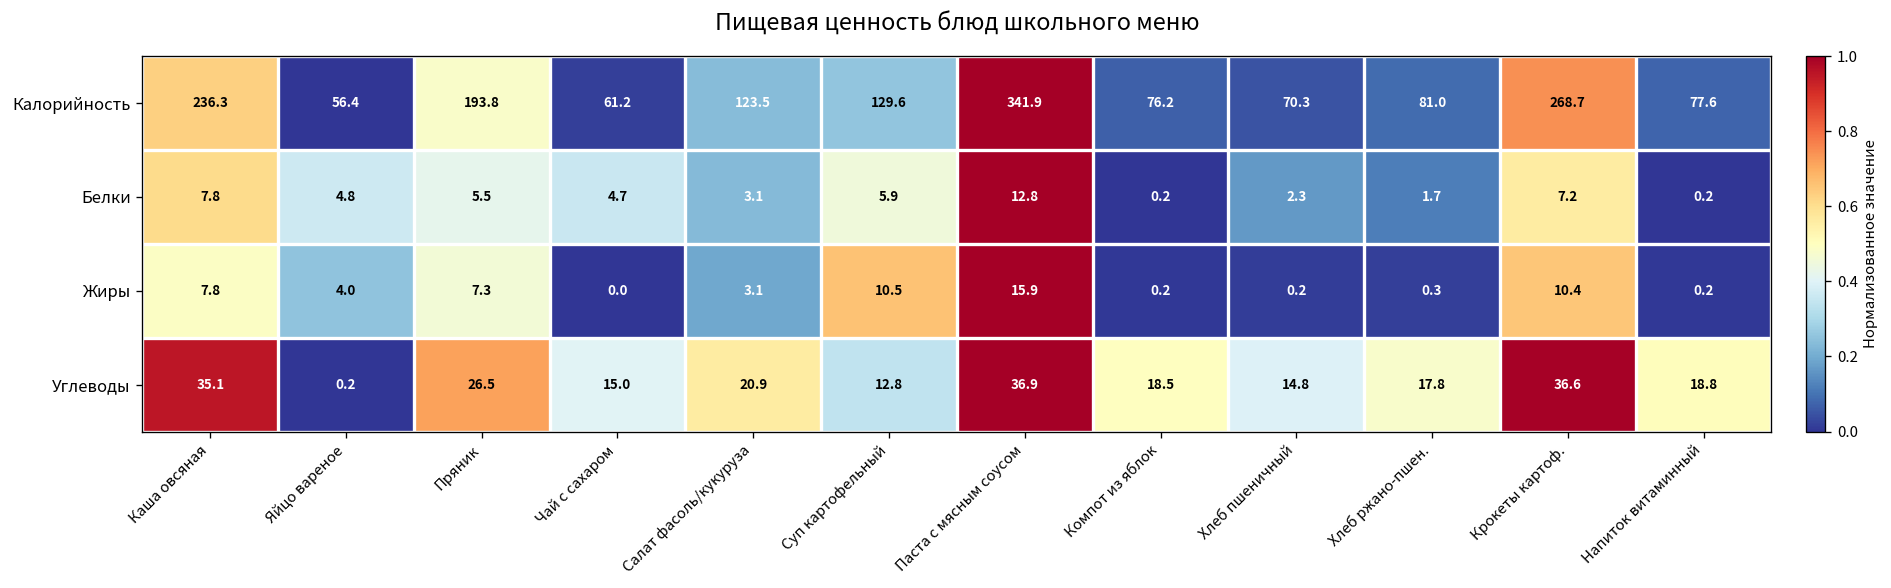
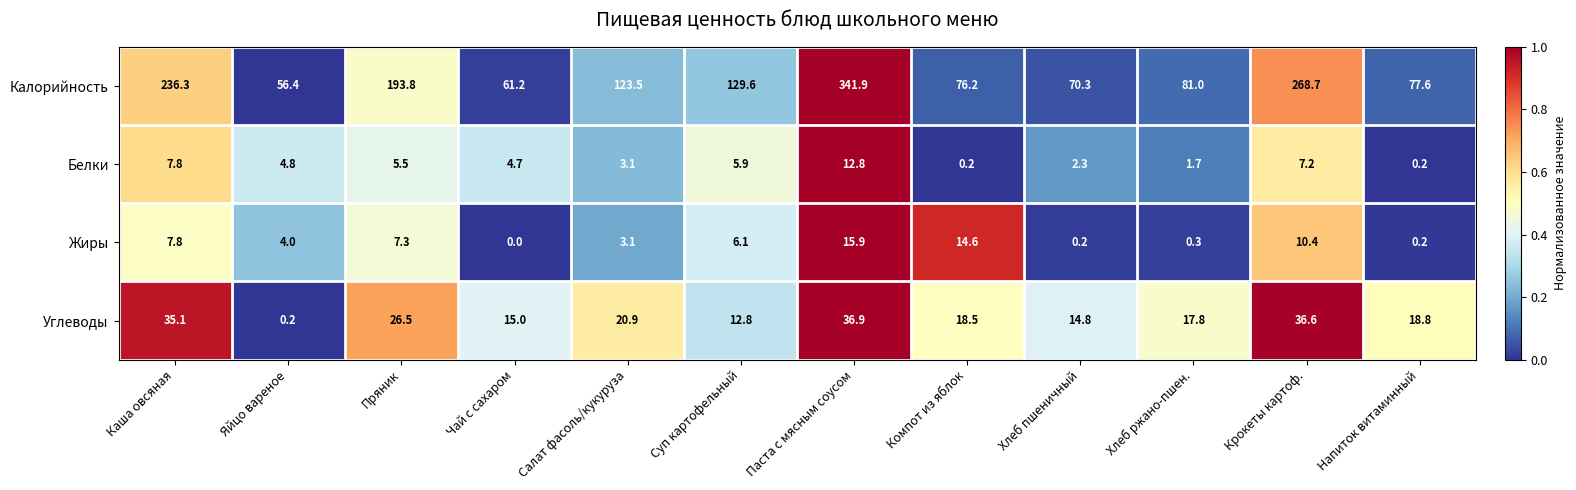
Жиры, Суп картофельный: 10.5 -> 6.1
Жиры, Компот из яблок: 0.2 -> 14.6
